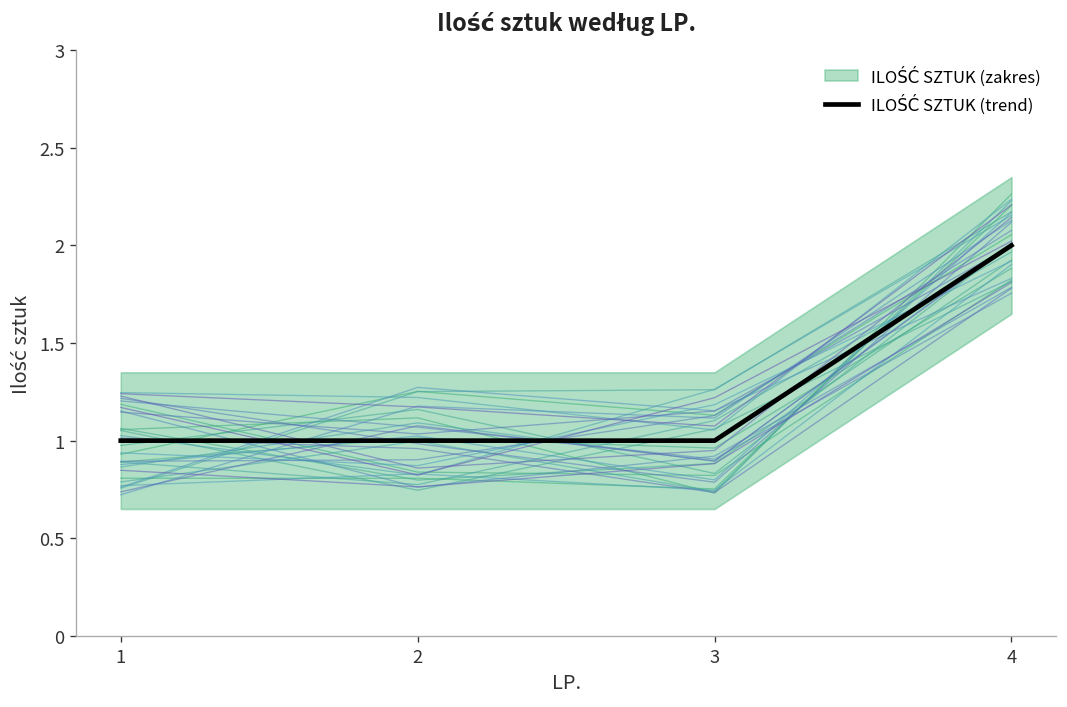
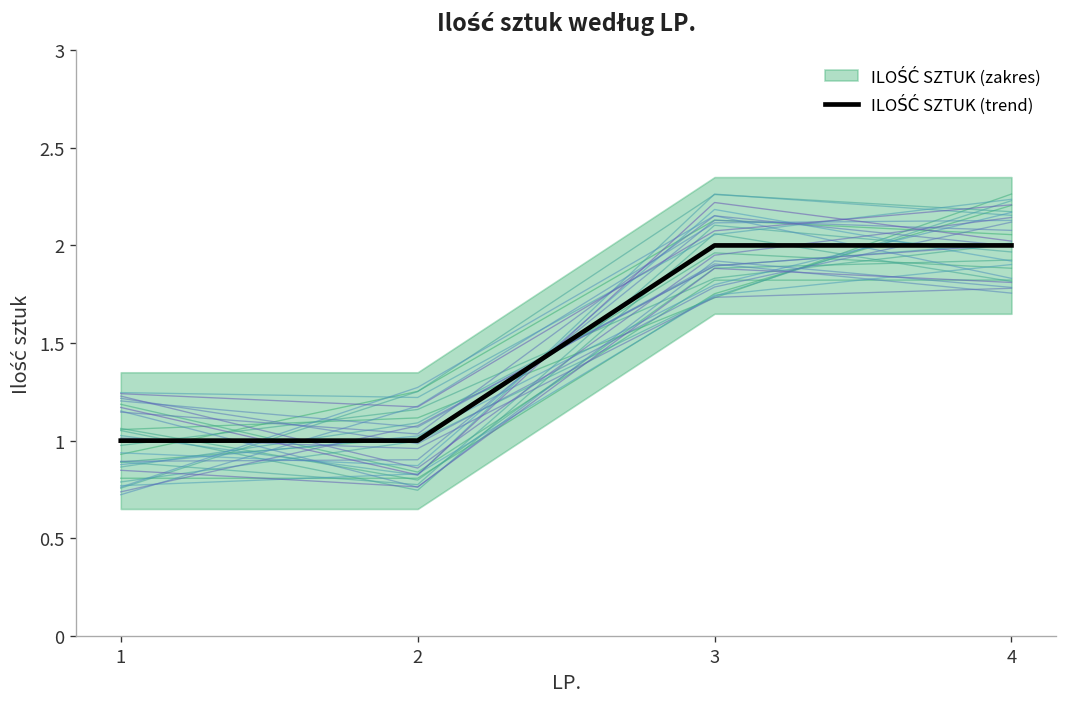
ILOŚĆ SZTUK (trend), 3: 1 -> 2
